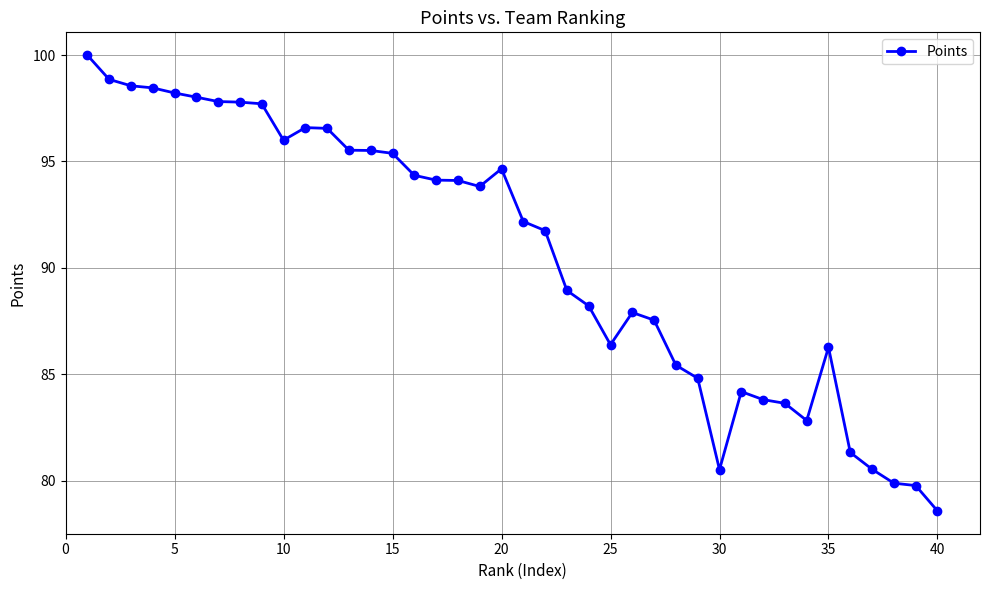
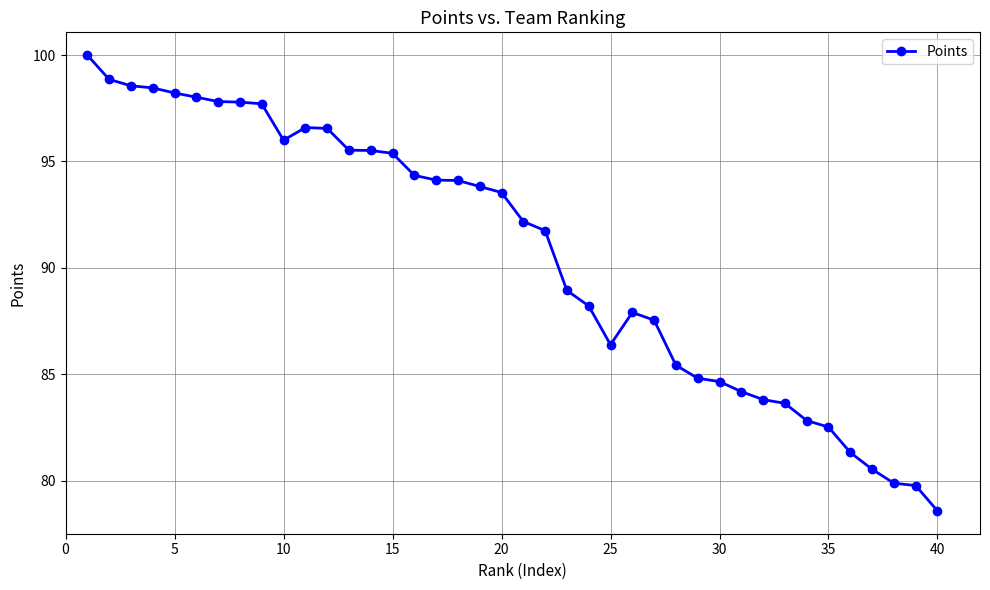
20: 94.7 -> 93.5
30: 80.5 -> 84.7
35: 86.3 -> 82.5
